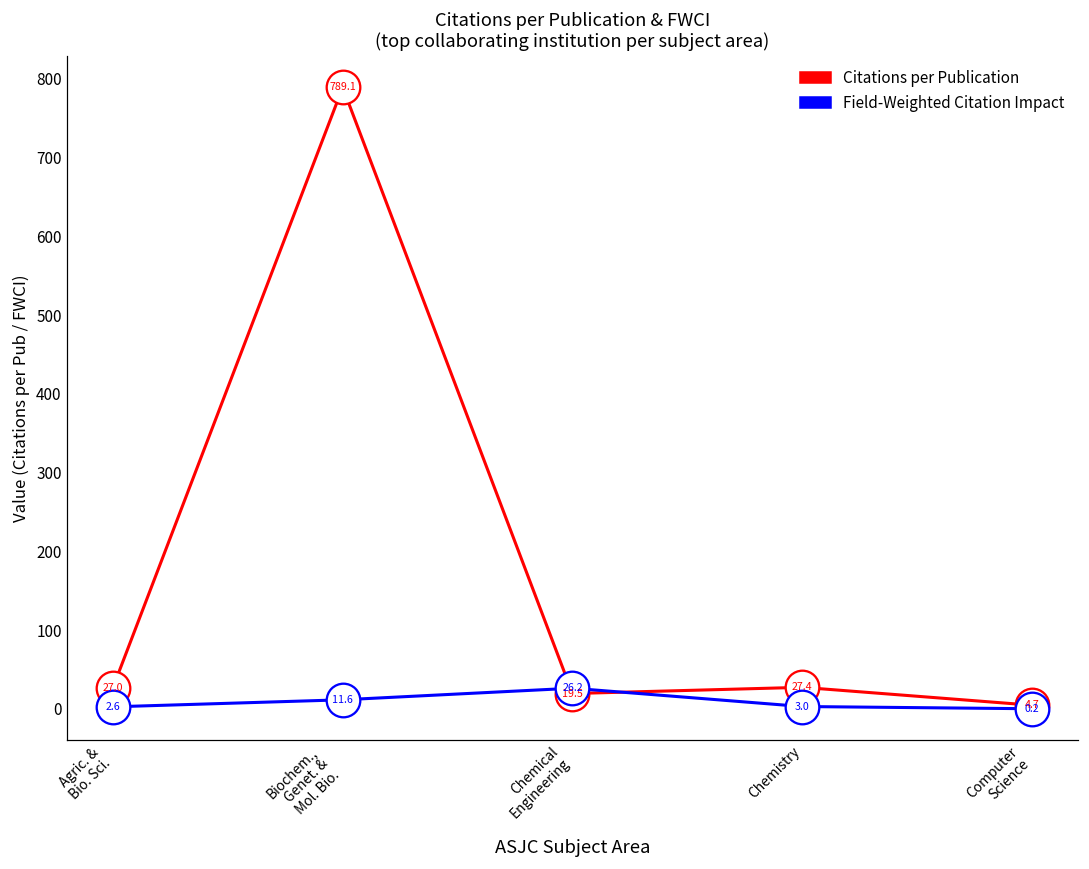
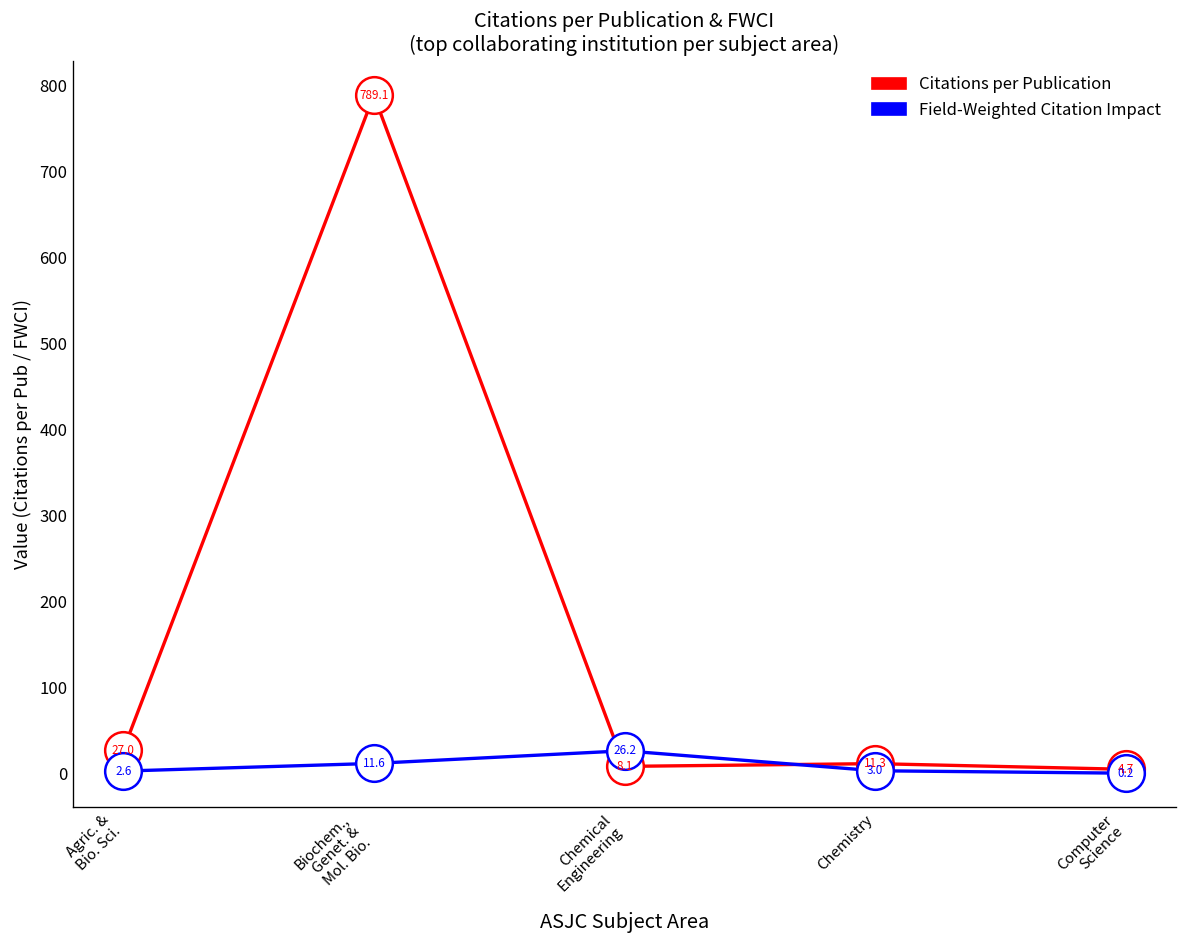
Citations per Publication, Chemical Engineering: 19.5 -> 8.1
Citations per Publication, Chemistry: 27.4 -> 11.3
